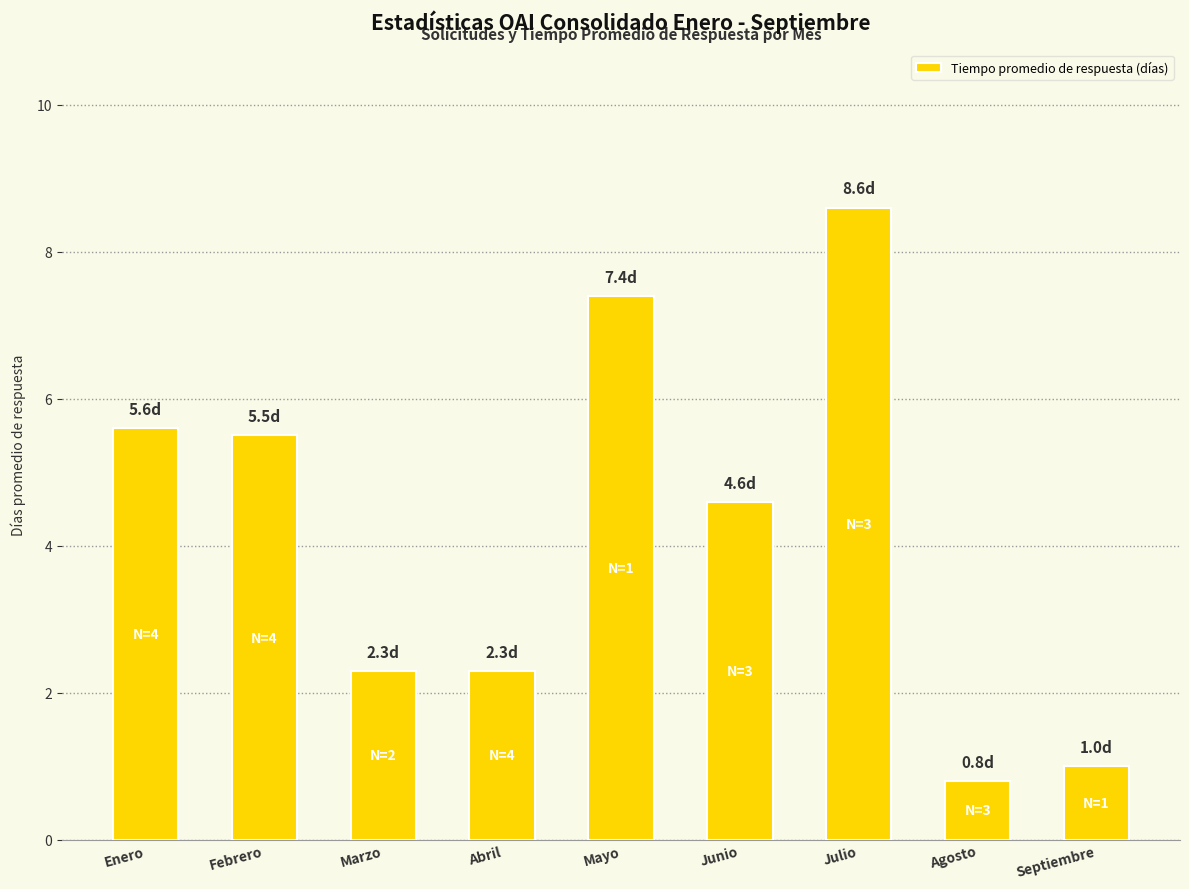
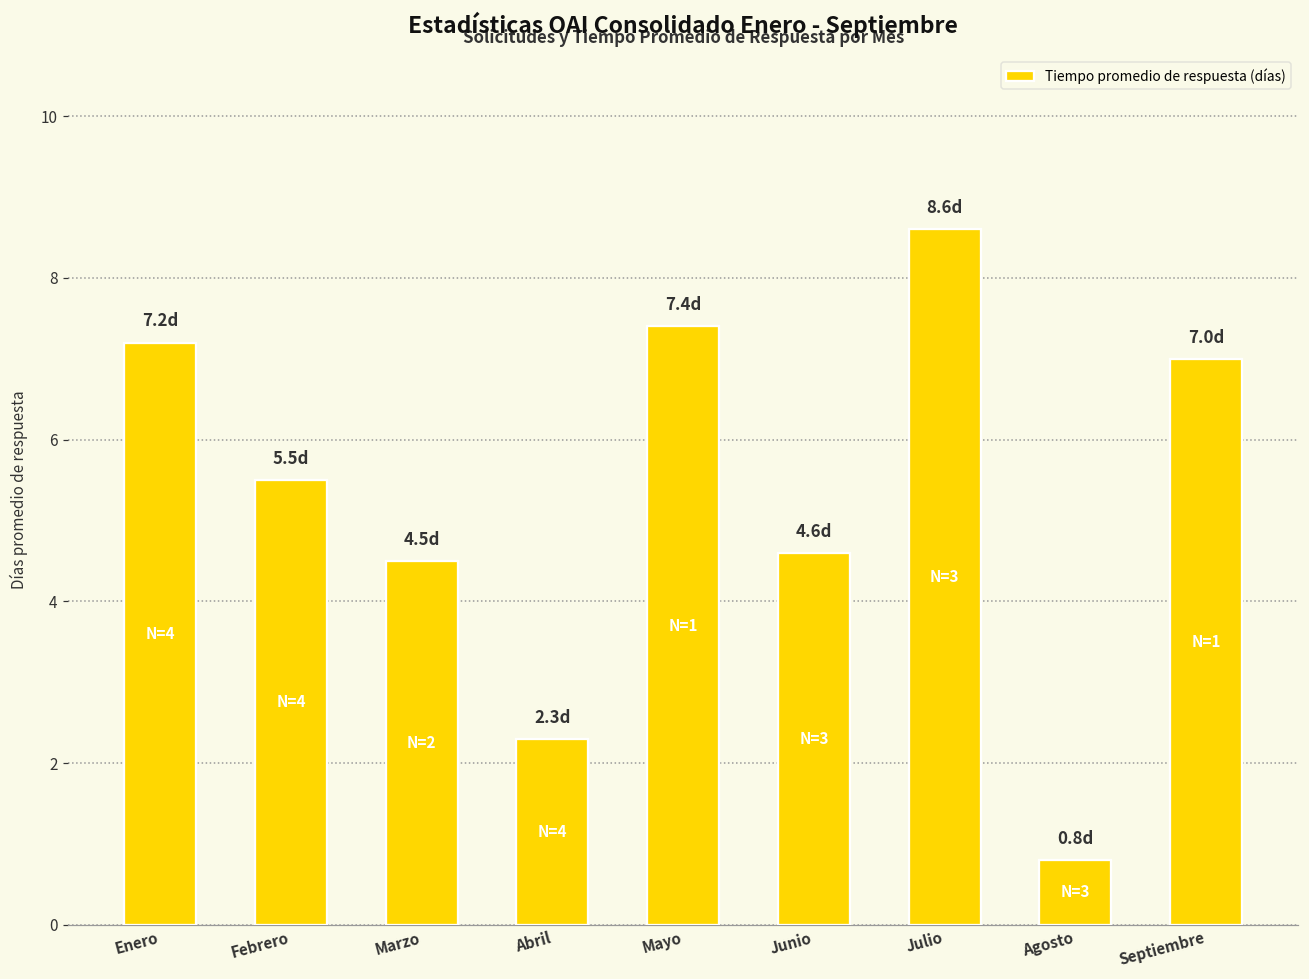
Enero: 5.6d -> 7.2d
Marzo: 2.3d -> 4.5d
Septiembre: 1.0d -> 7.0d
